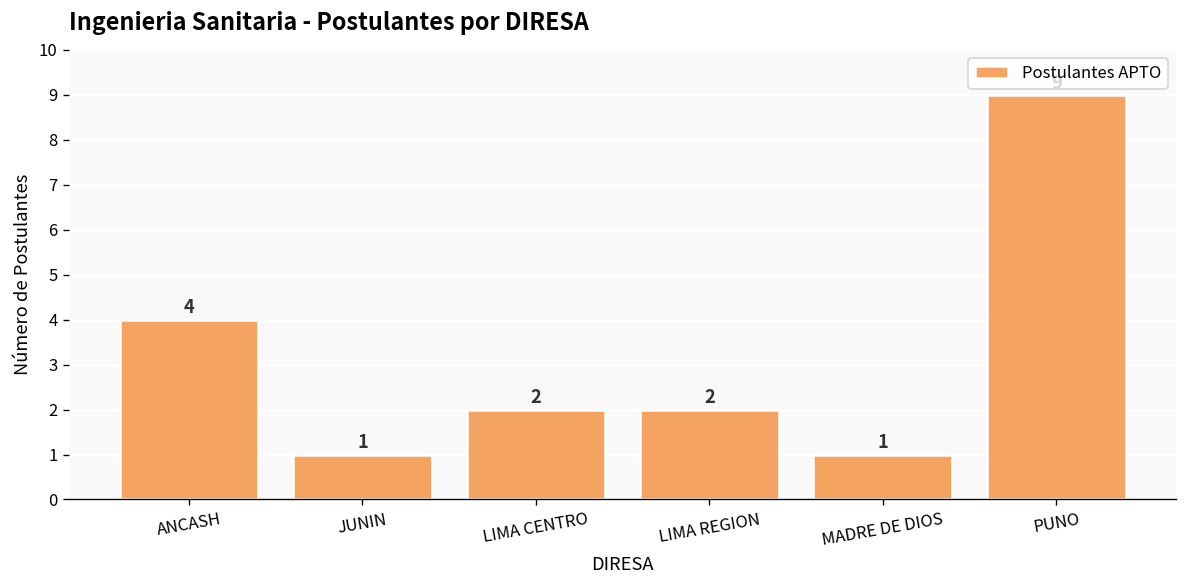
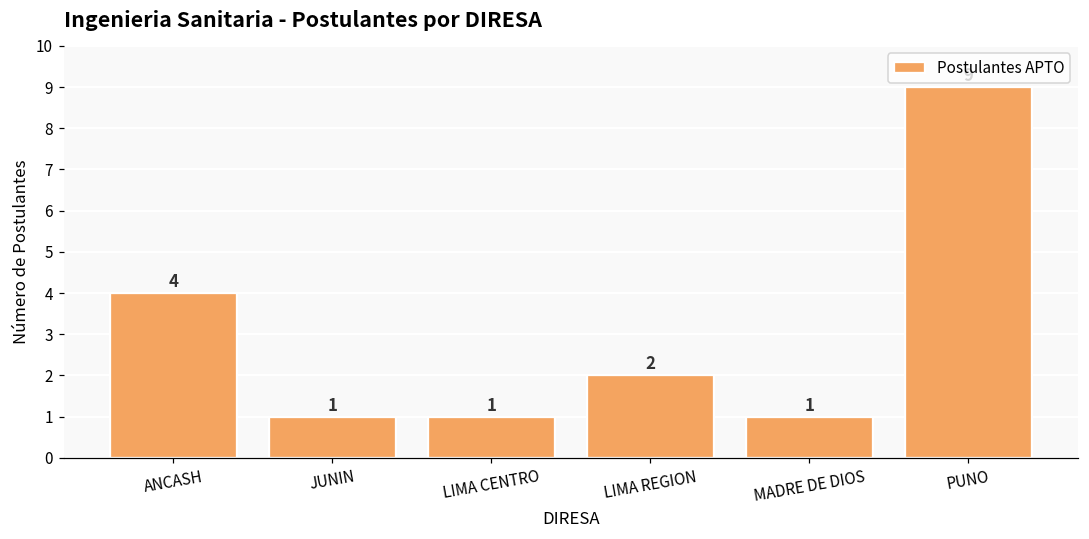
LIMA CENTRO: 2 -> 1
